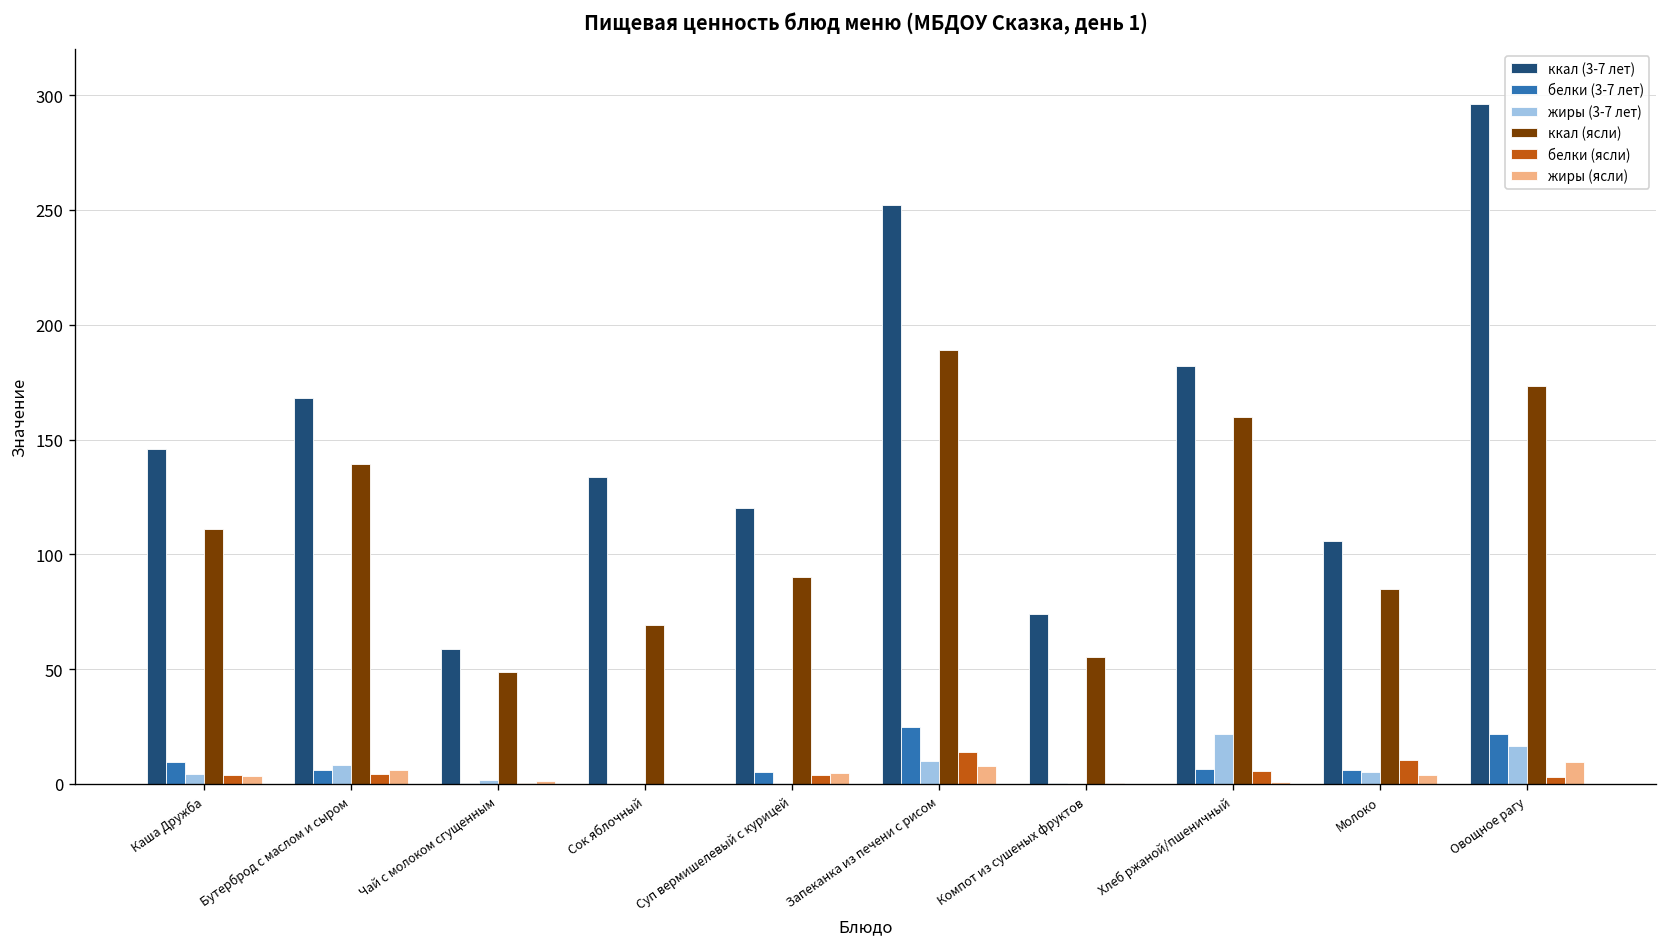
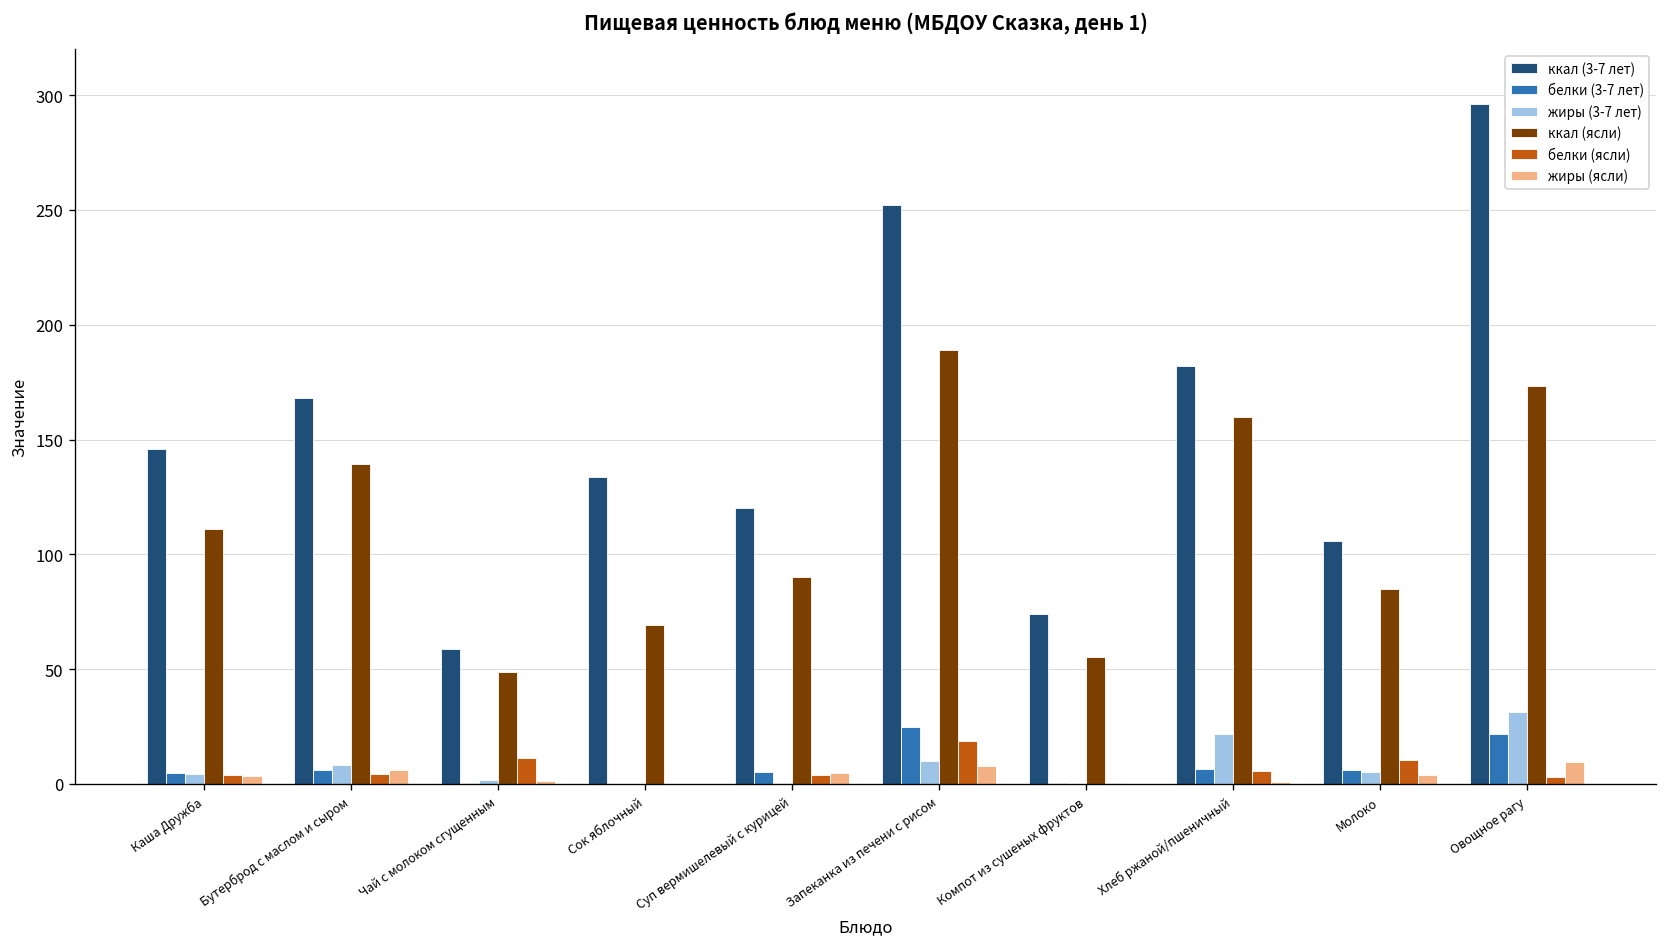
белки (3-7 лет), Каша Дружба: 10 -> 5
белки (ясли), Чай с молоком сгущенным: 0 -> 11
белки (ясли), Запеканка из печени с рисом: 14 -> 19
жиры (3-7 лет), Овощное рагу: 17 -> 31
